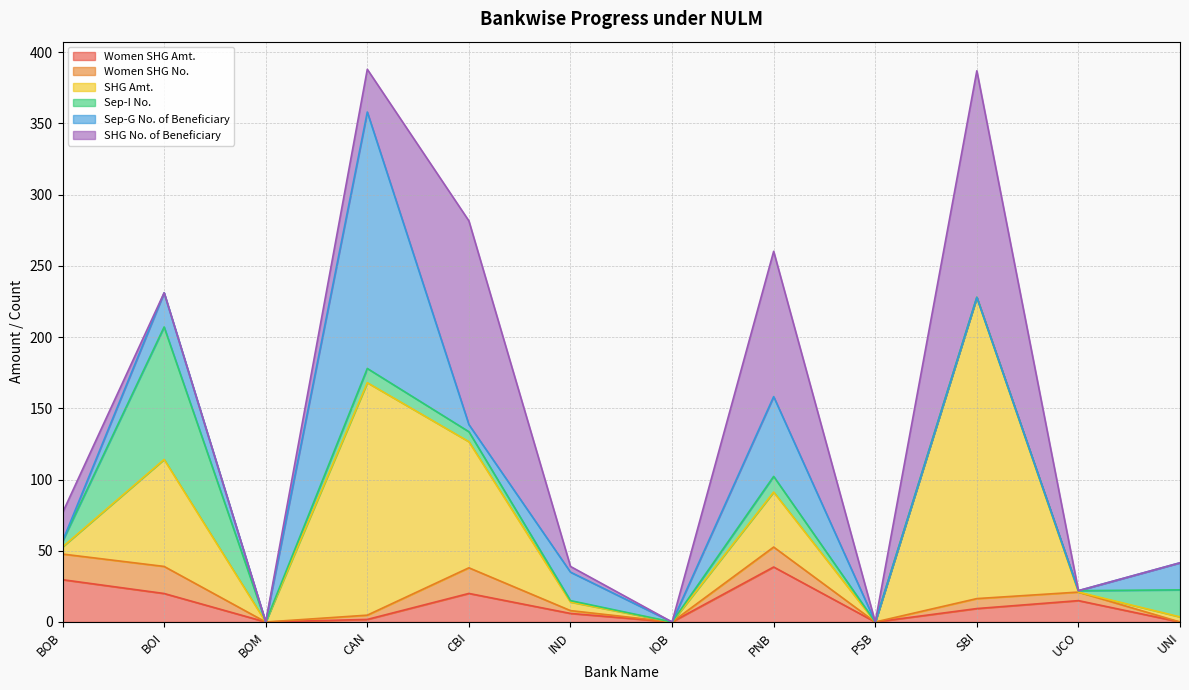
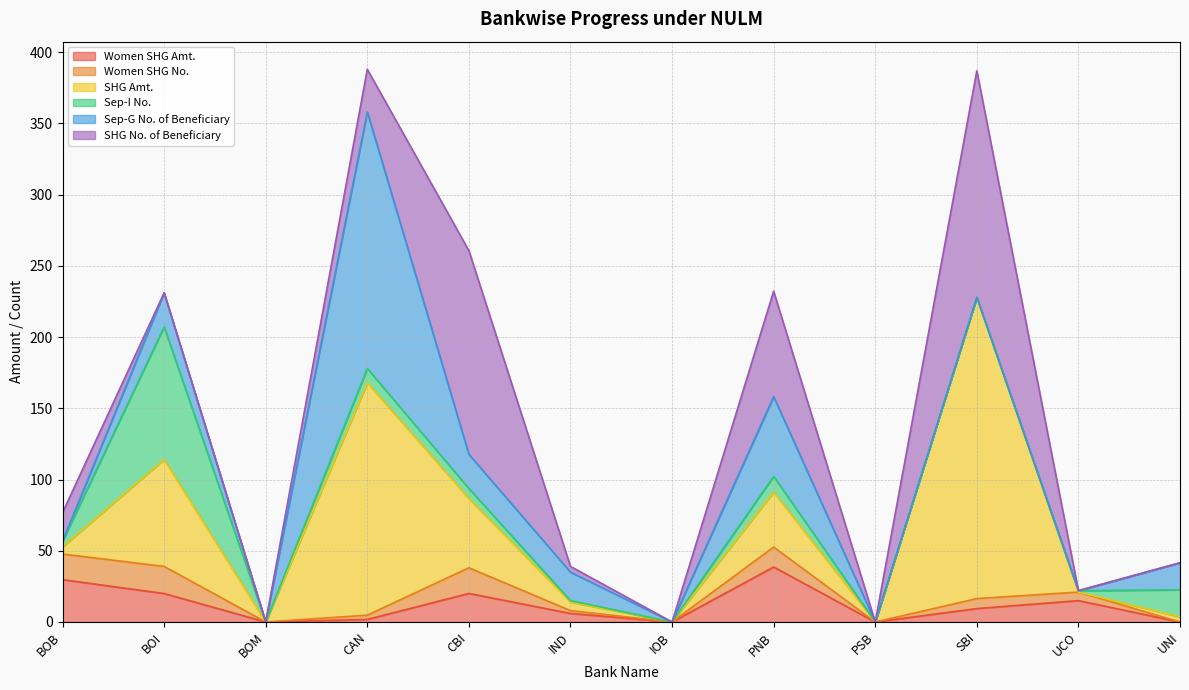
SHG Amt., CBI: 89 -> 49
Sep-G No. of Beneficiary, CBI: 5 -> 24
SHG No. of Beneficiary, PNB: 102 -> 74
